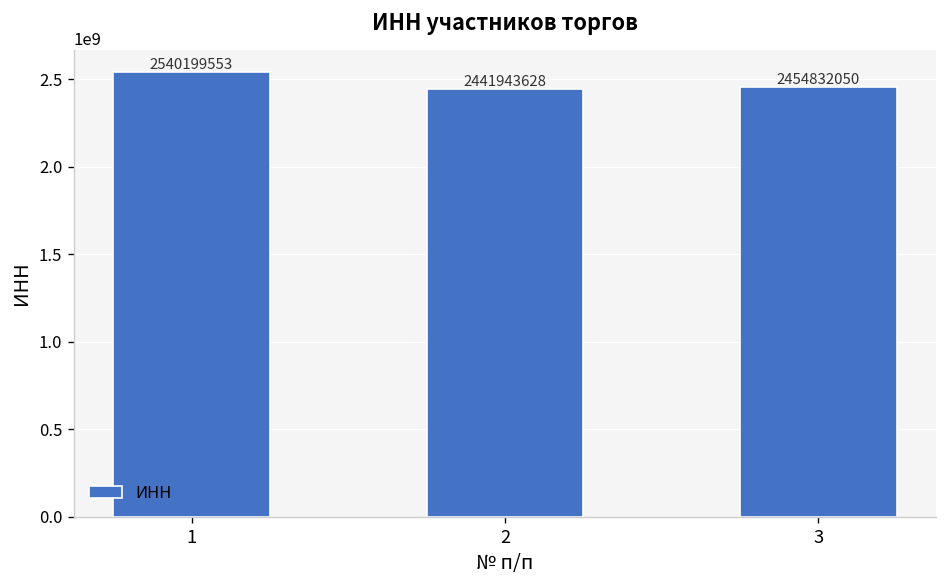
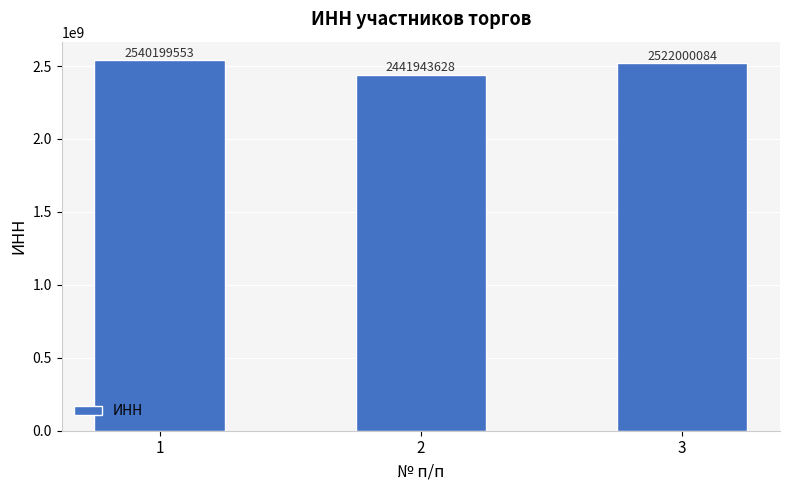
3: 2454832050 -> 2522000084
